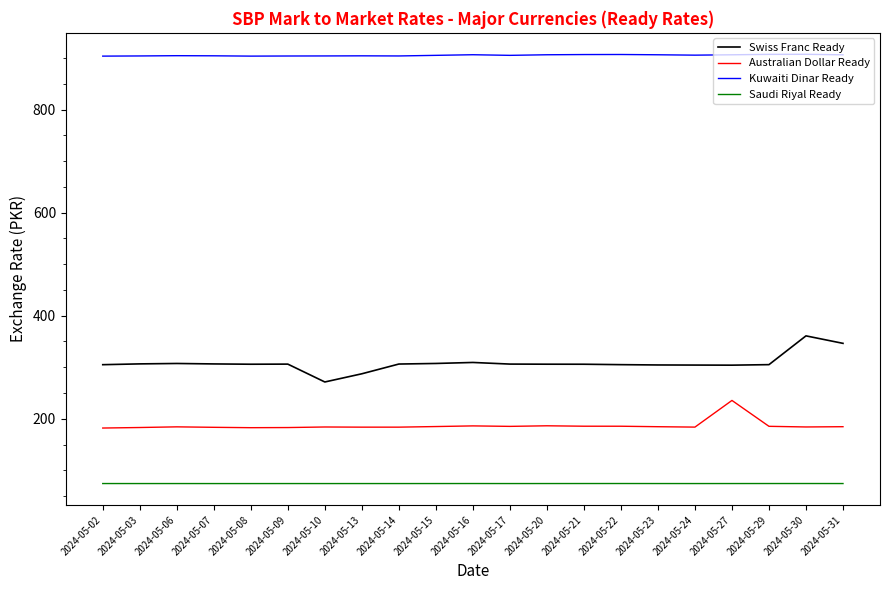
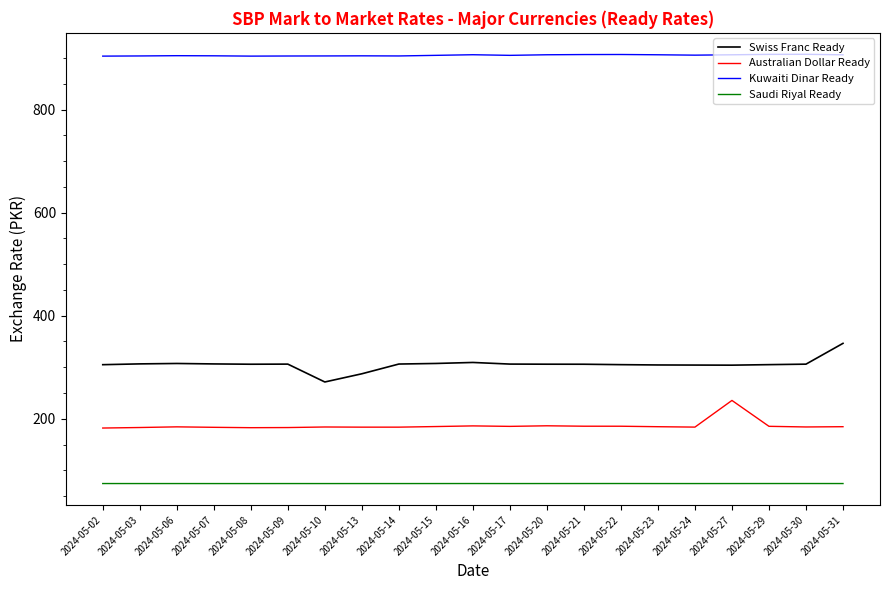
Swiss Franc Ready, 2024-05-30: 360 -> 310
